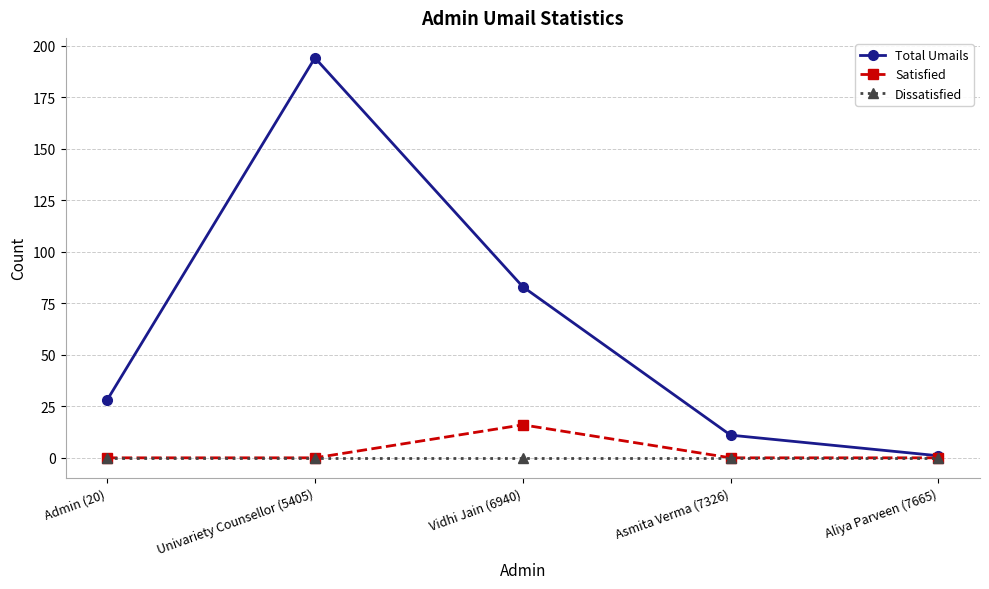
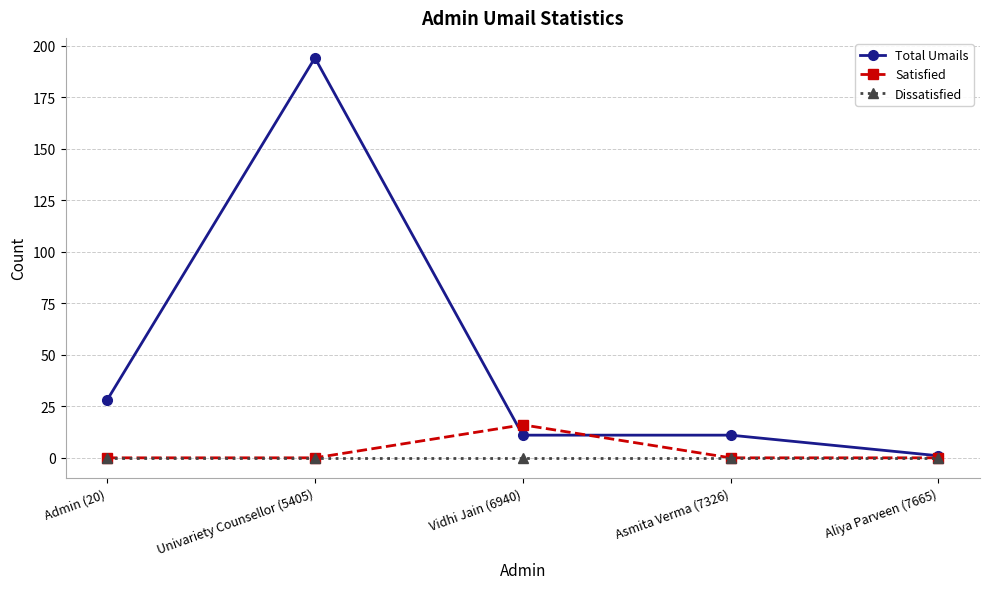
Total Umails, Vidhi Jain (6940): 83 -> 11
